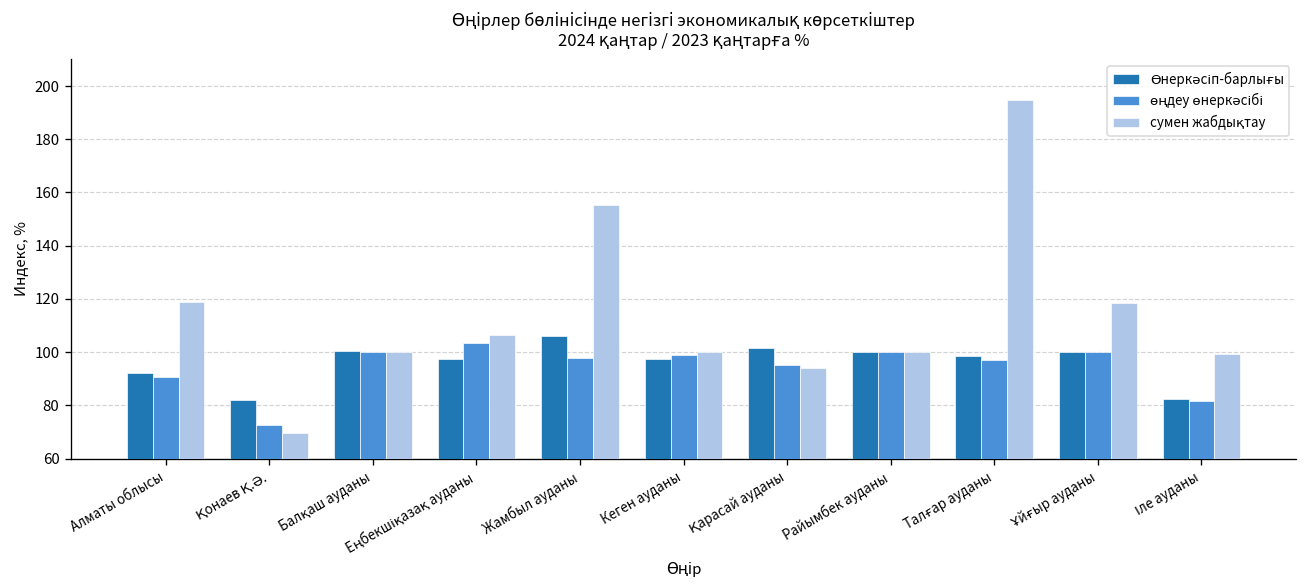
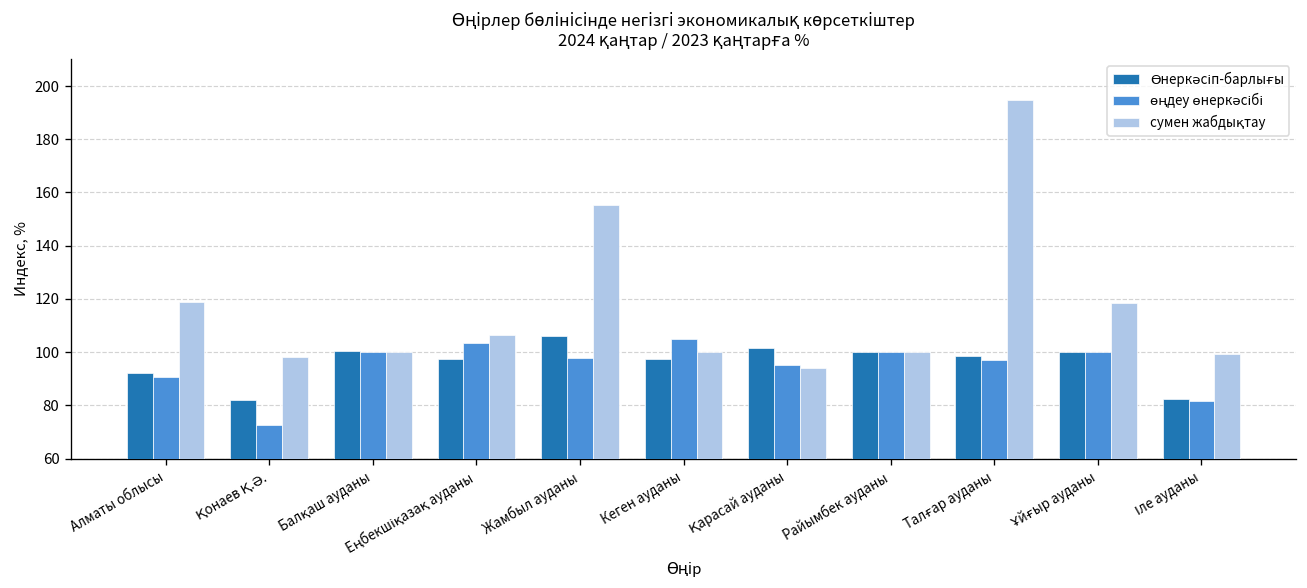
сумен жабдықтау, Қонаев Қ.Ә.: 70 -> 98
өңдеу өнеркәсібі, Кеген ауданы: 99 -> 105
